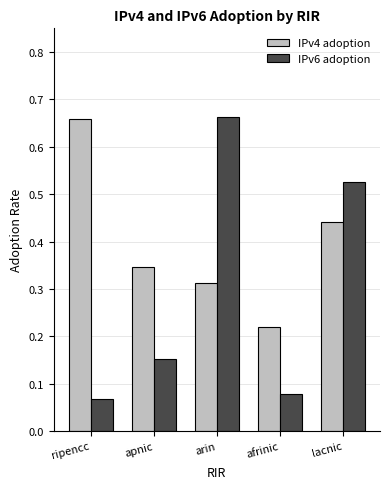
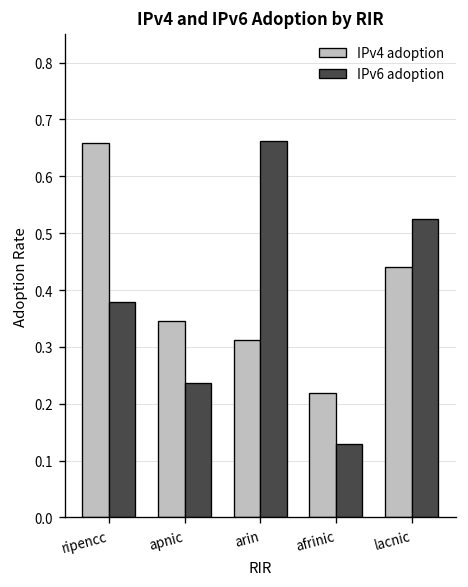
IPv6 adoption, ripencc: 0.07 -> 0.38
IPv6 adoption, apnic: 0.15 -> 0.24
IPv6 adoption, afrinic: 0.08 -> 0.13
